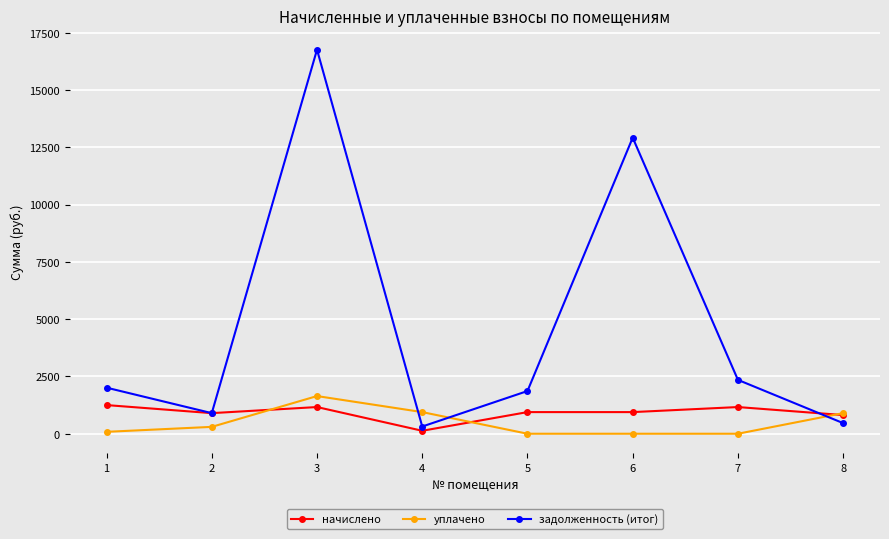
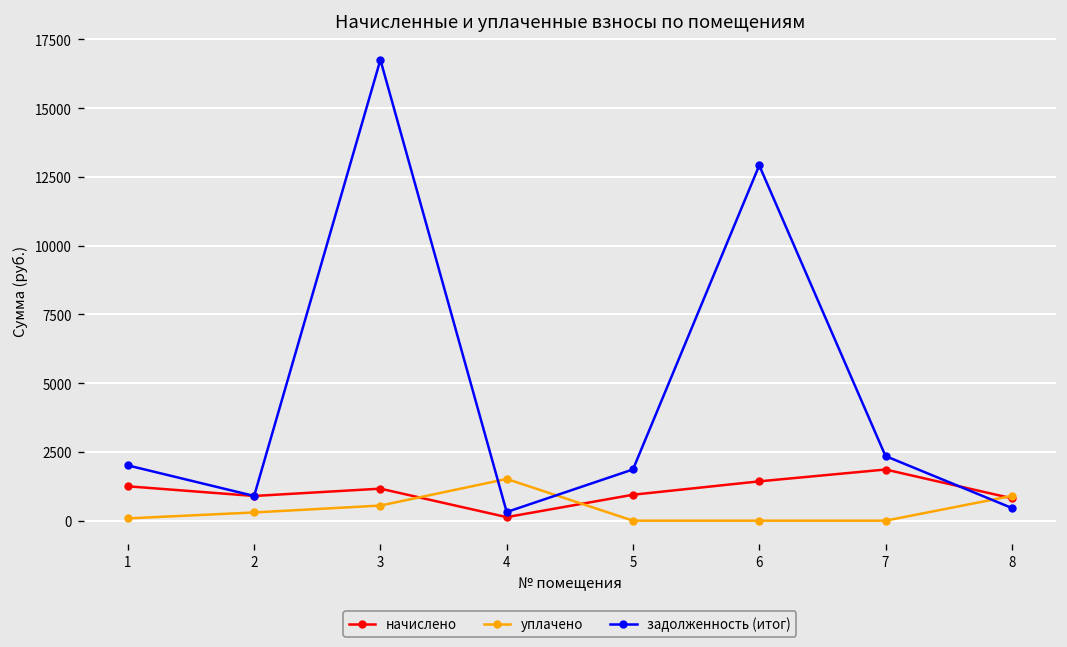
уплачено, 3: 1600 -> 600
уплачено, 4: 900 -> 1500
начислено, 6: 900 -> 1400
начислено, 7: 1200 -> 1900
